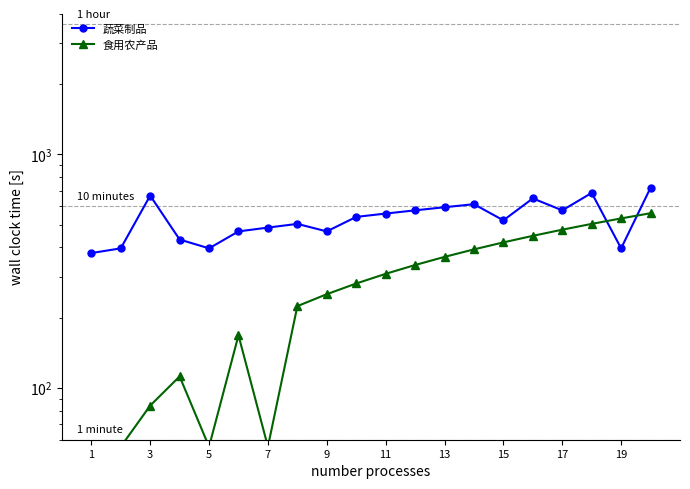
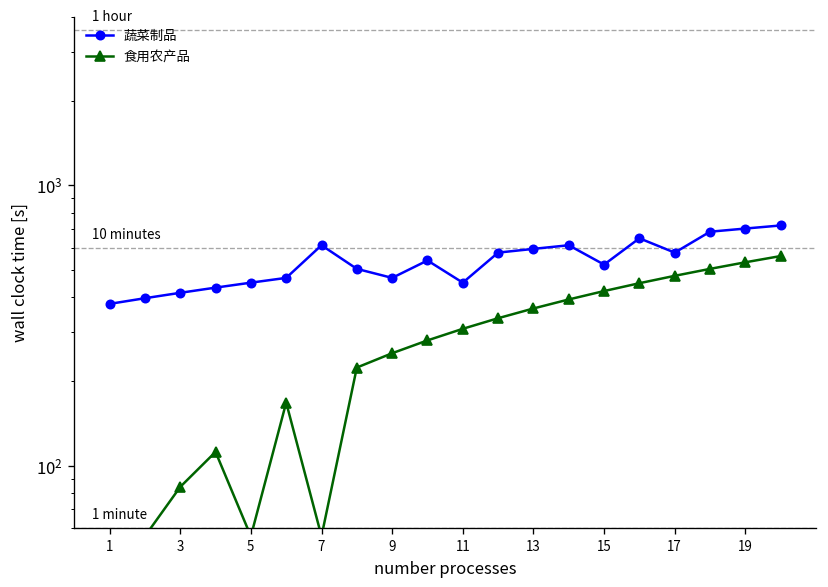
蔬菜制品, 3: 670 -> 410
蔬菜制品, 5: 400 -> 450
蔬菜制品, 7: 490 -> 610
蔬菜制品, 11: 560 -> 450
蔬菜制品, 19: 400 -> 700
